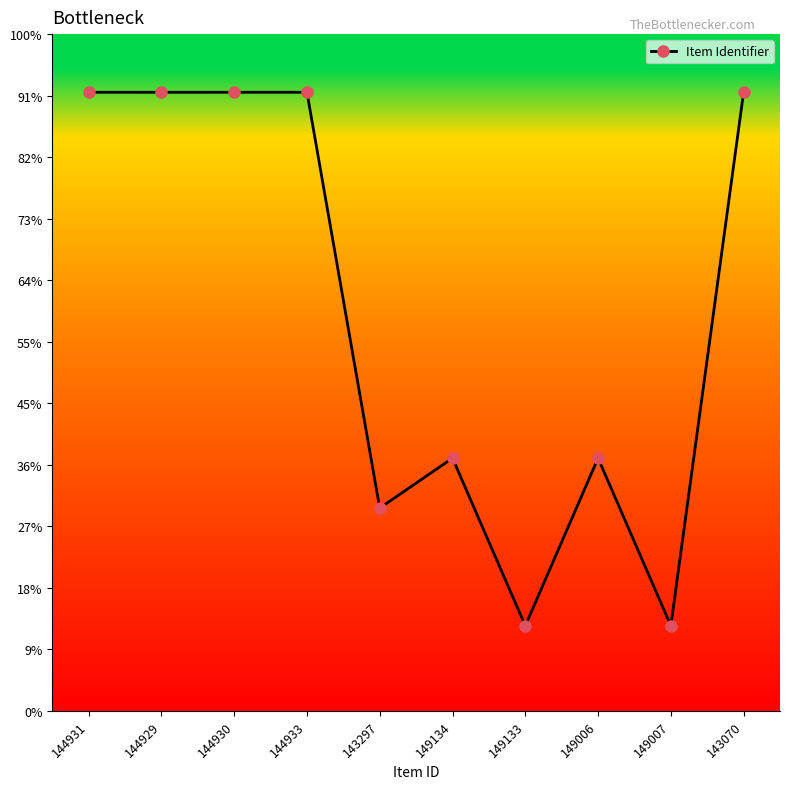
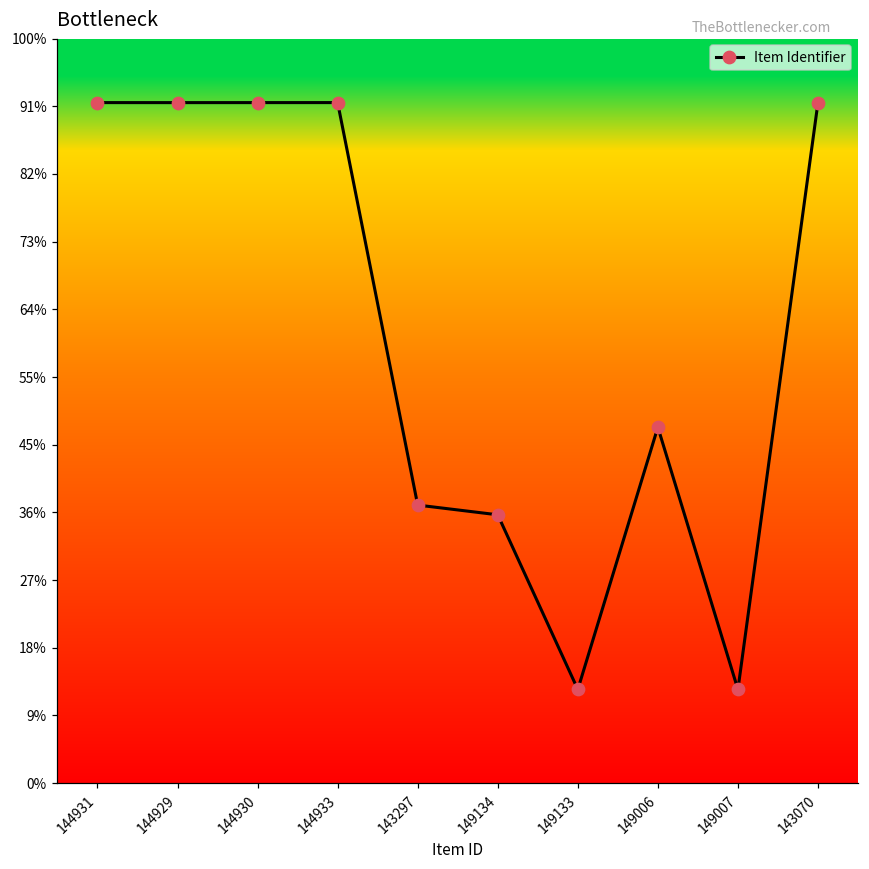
143297: 30% -> 37%
149134: 37% -> 36%
149006: 37% -> 48%
